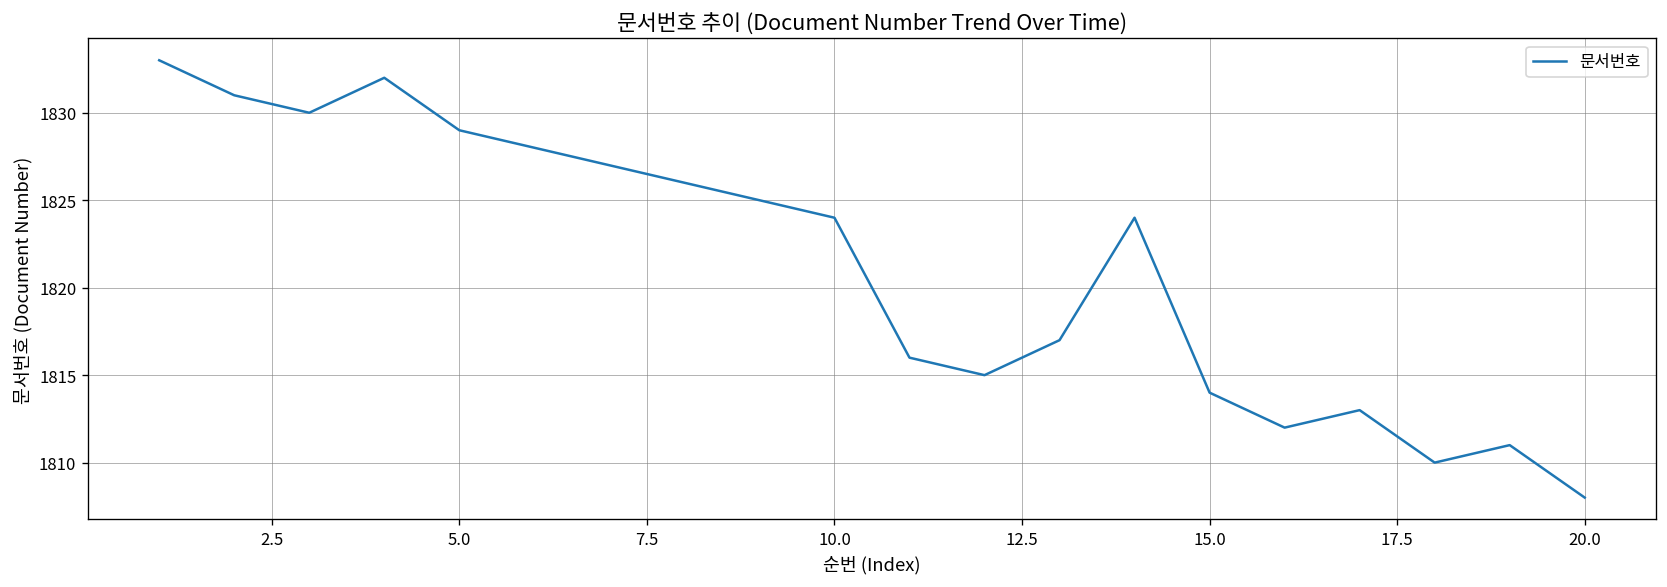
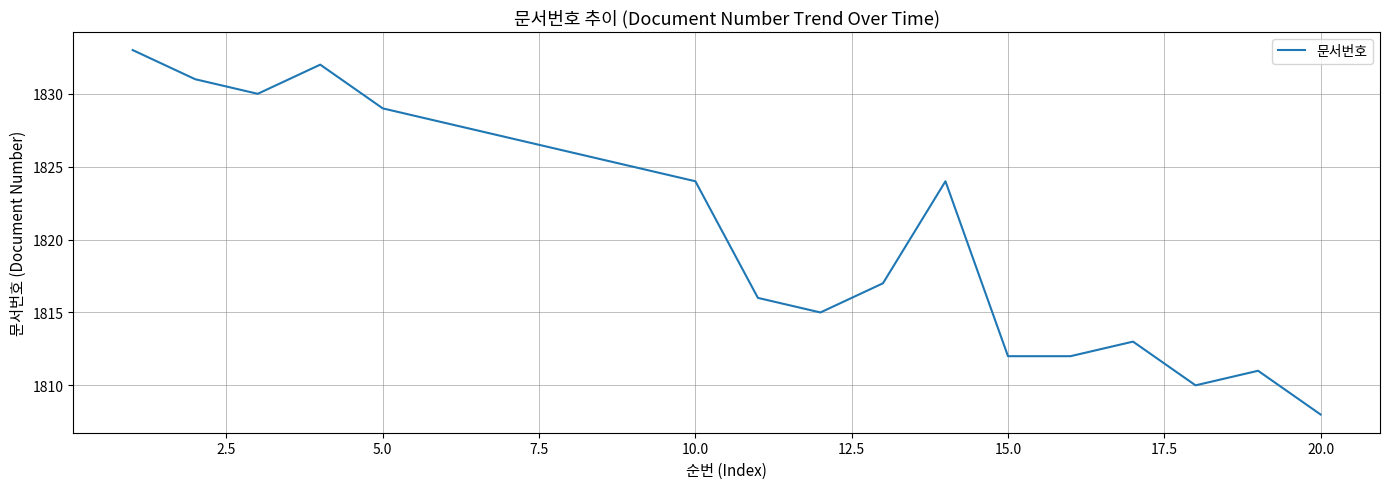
15.0: 1814 -> 1812
